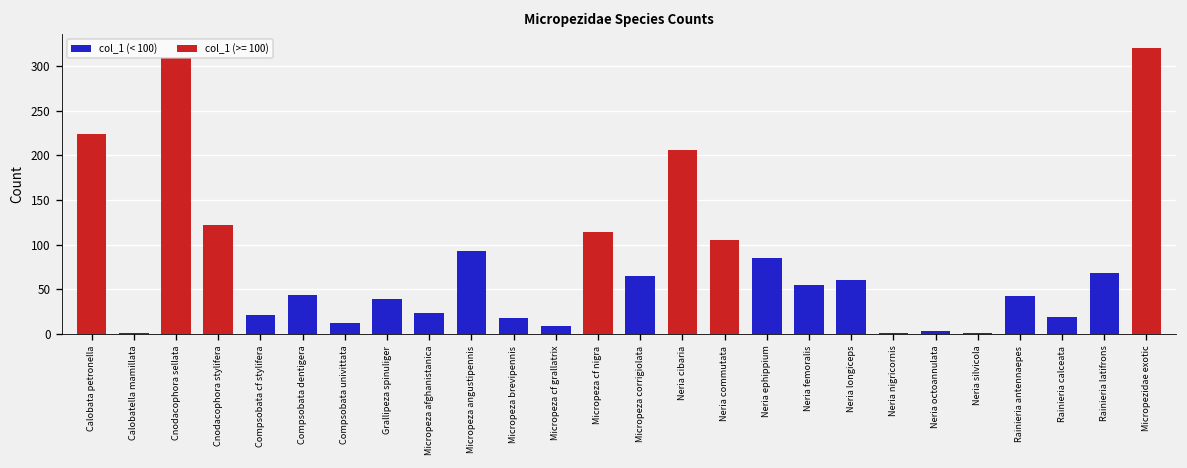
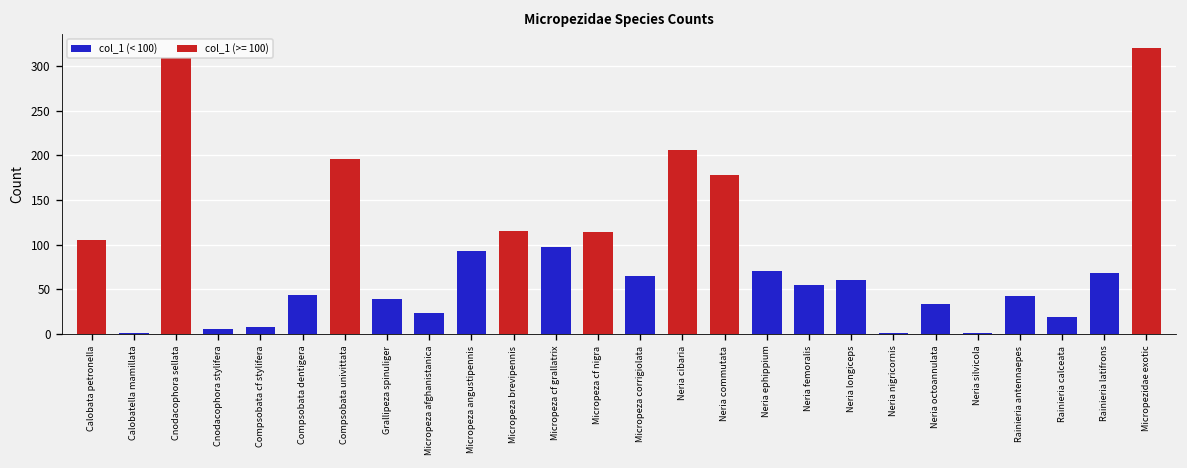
Calobata petronella: 220 -> 110
Cnodacophora stylifera: 120 -> 10
Compsobata cf stylifera: 20 -> 10
Compsobata univittata: 10 -> 200
Micropeza brevipennis: 20 -> 120
Micropeza cf grallatrix: 10 -> 100
Neria commutata: 110 -> 180
Neria ephippium: 90 -> 70
Neria octoannulata: 0 -> 30
